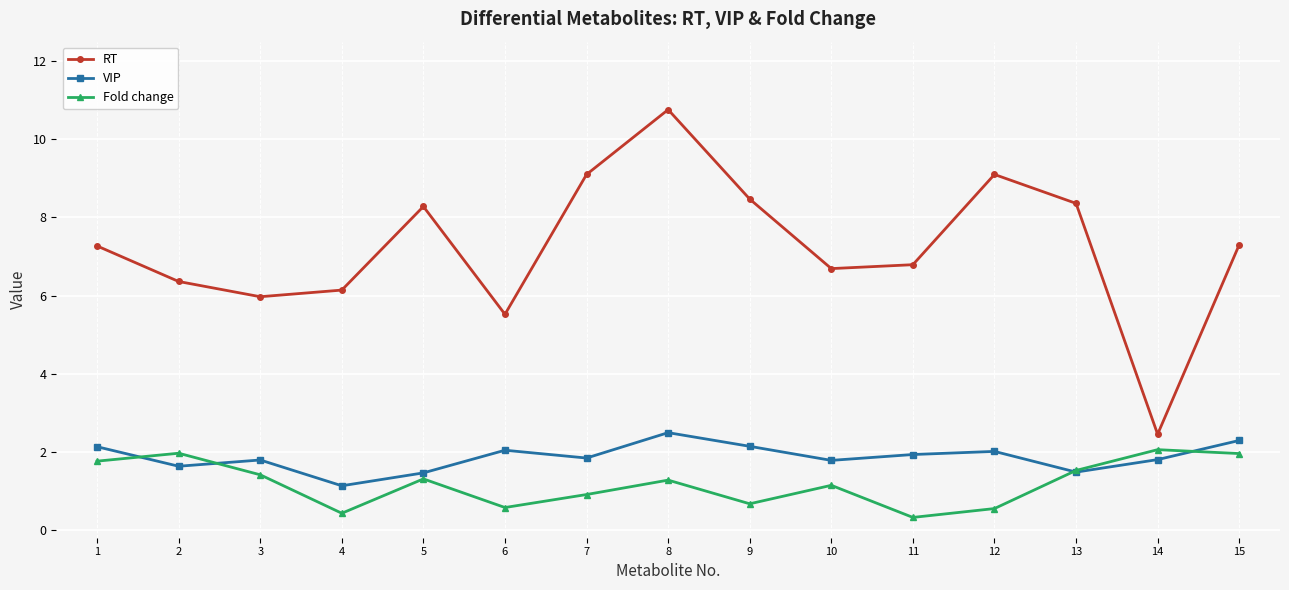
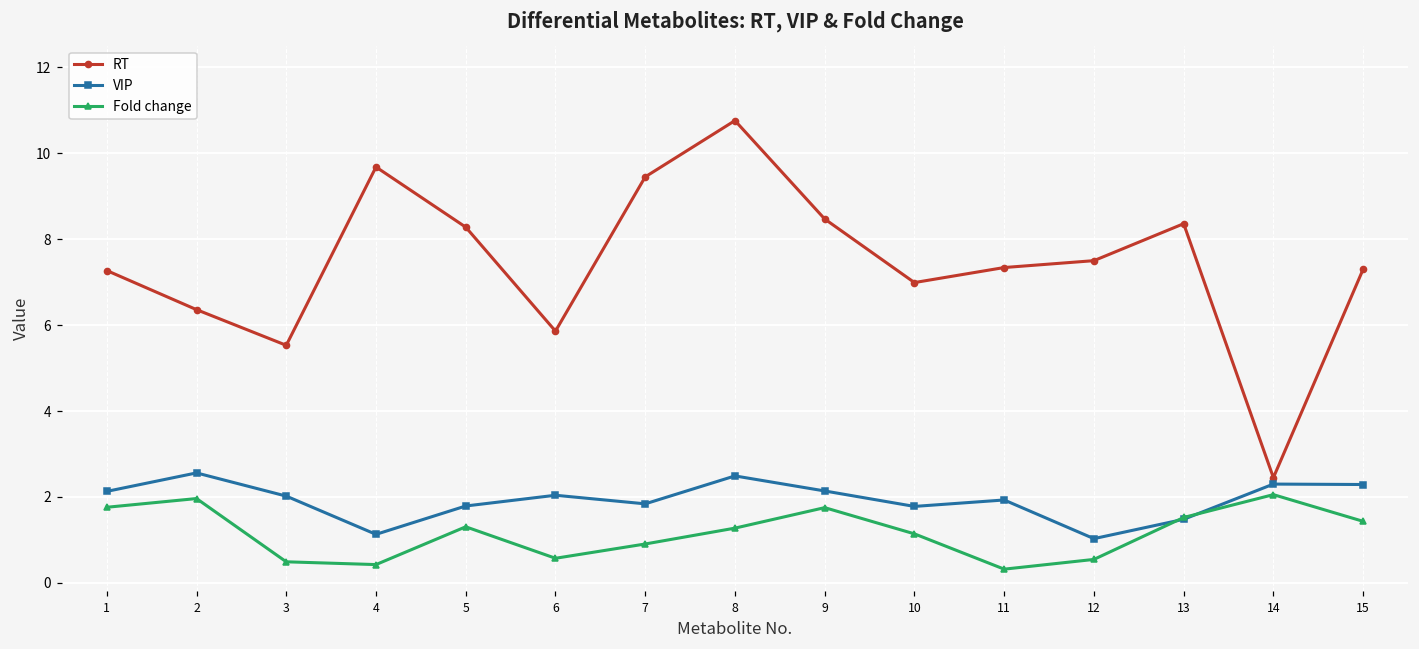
VIP, 2: 1.6 -> 2.6
RT, 3: 6.0 -> 5.5
VIP, 3: 1.8 -> 2.0
Fold change, 3: 1.4 -> 0.5
RT, 4: 6.1 -> 9.7
VIP, 5: 1.5 -> 1.8
RT, 6: 5.5 -> 5.9
RT, 7: 9.1 -> 9.5
Fold change, 9: 0.7 -> 1.8
RT, 10: 6.7 -> 7.0
RT, 11: 6.8 -> 7.3
RT, 12: 9.1 -> 7.5
VIP, 12: 2.0 -> 1.0
VIP, 14: 1.8 -> 2.3
Fold change, 15: 2.0 -> 1.4
